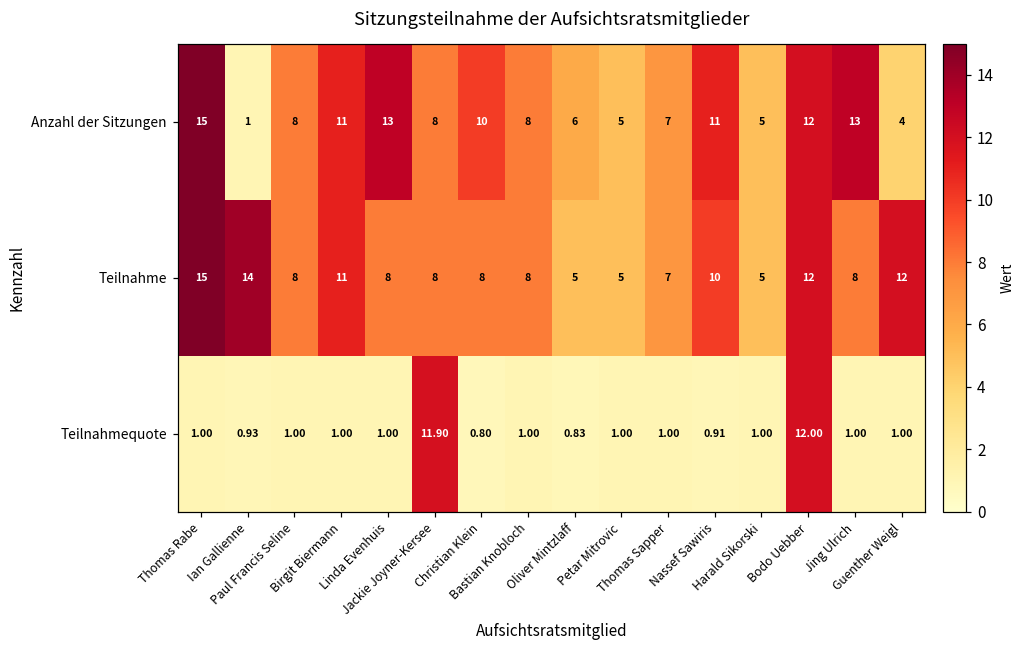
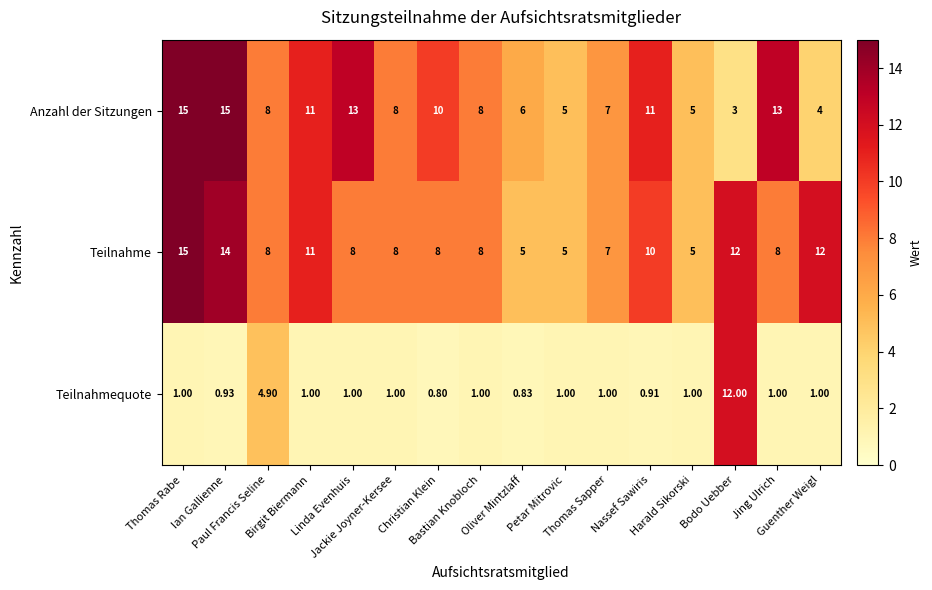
Anzahl der Sitzungen, Ian Gallienne: 1 -> 15
Anzahl der Sitzungen, Bodo Uebber: 12 -> 3
Teilnahmequote, Paul Francis Seline: 1.00 -> 4.90
Teilnahmequote, Jackie Joyner-Kersee: 11.90 -> 1.00
